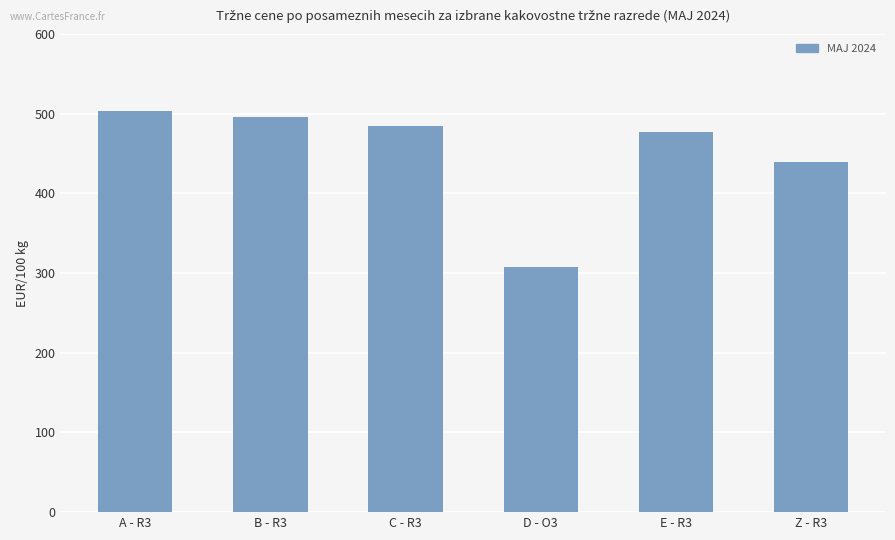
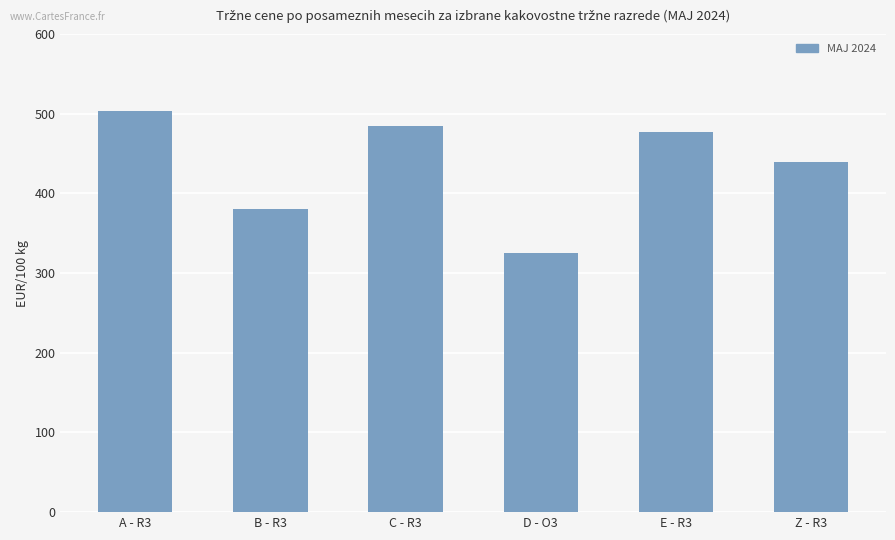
B - R3: 500 -> 380
D - O3: 310 -> 330
